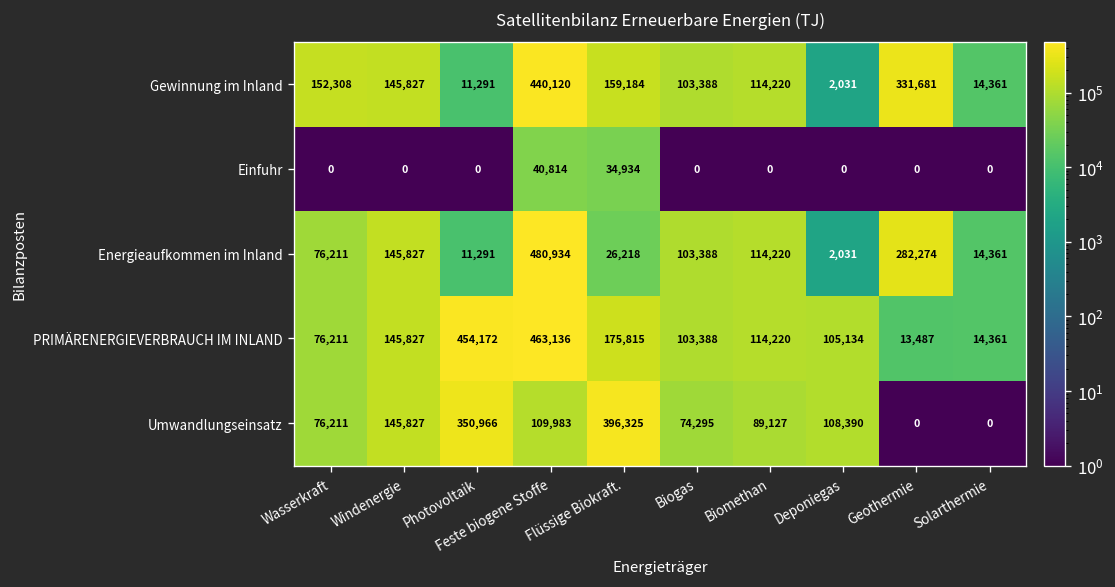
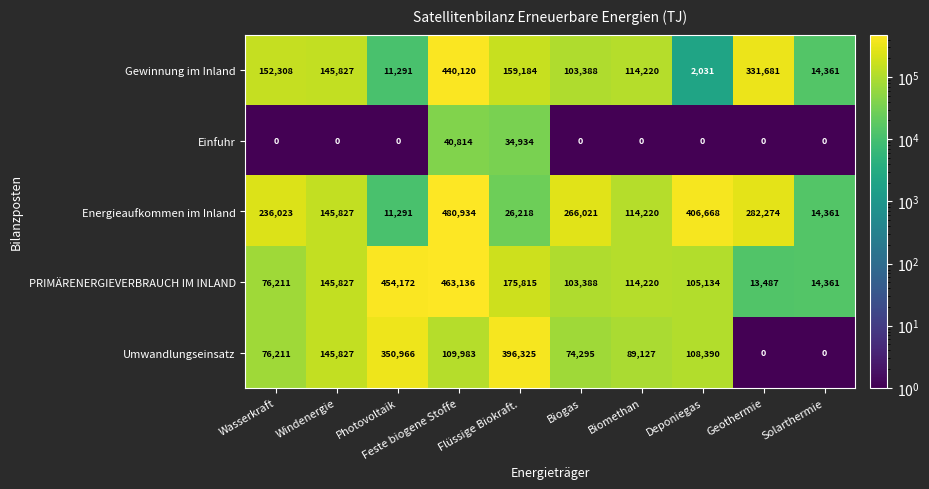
Energieaufkommen im Inland, Wasserkraft: 76,211 -> 236,023
Energieaufkommen im Inland, Biogas: 103,388 -> 266,021
Energieaufkommen im Inland, Deponiegas: 2,031 -> 406,668
